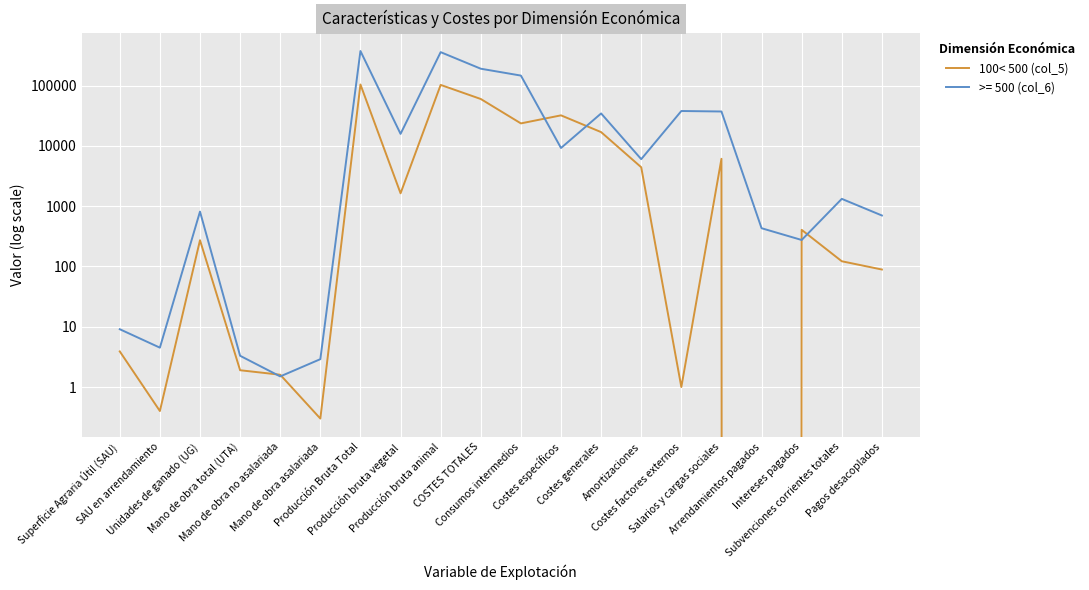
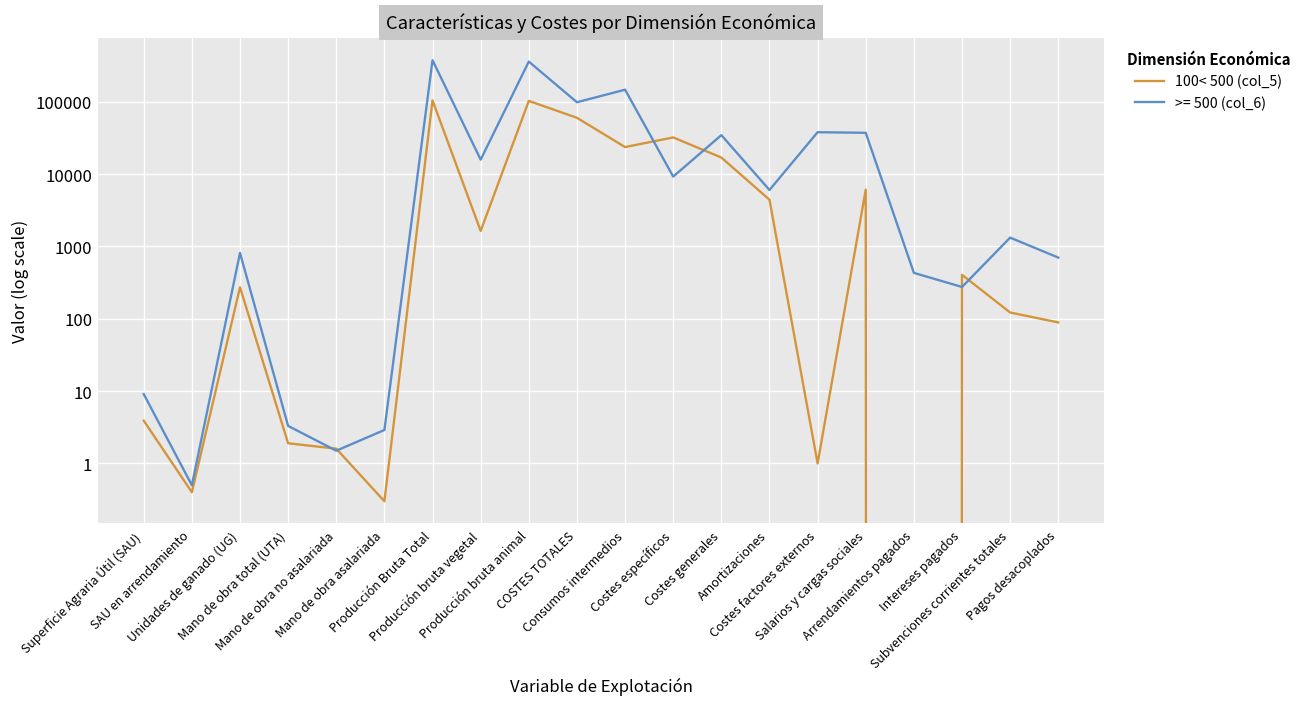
>= 500 (col_6), SAU en arrendamiento: 5 -> 0.5
>= 500 (col_6), COSTES TOTALES: 190000 -> 100000
